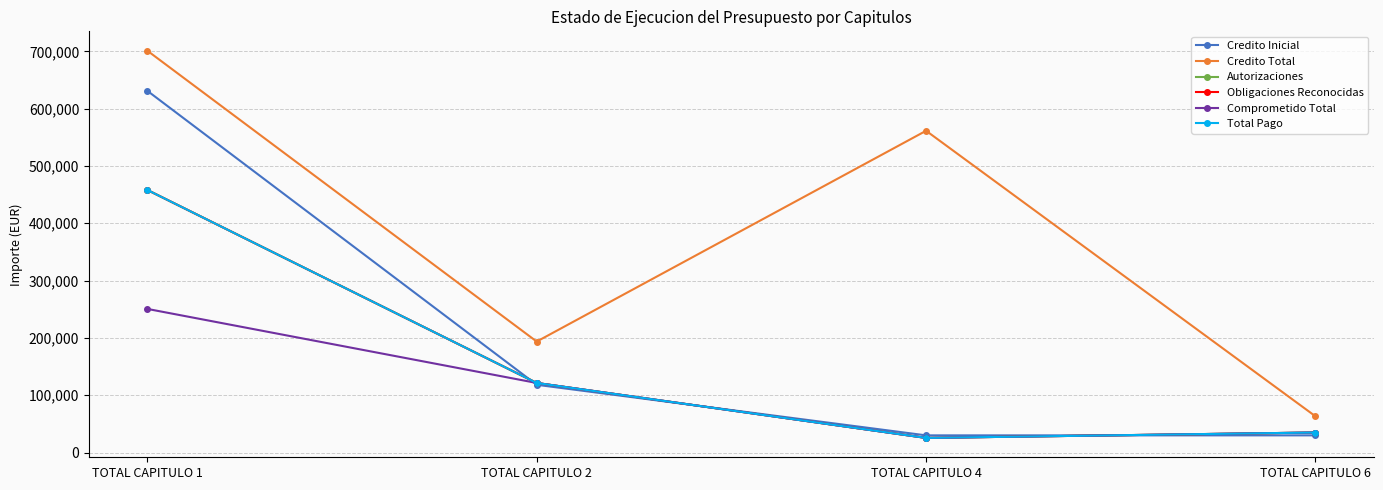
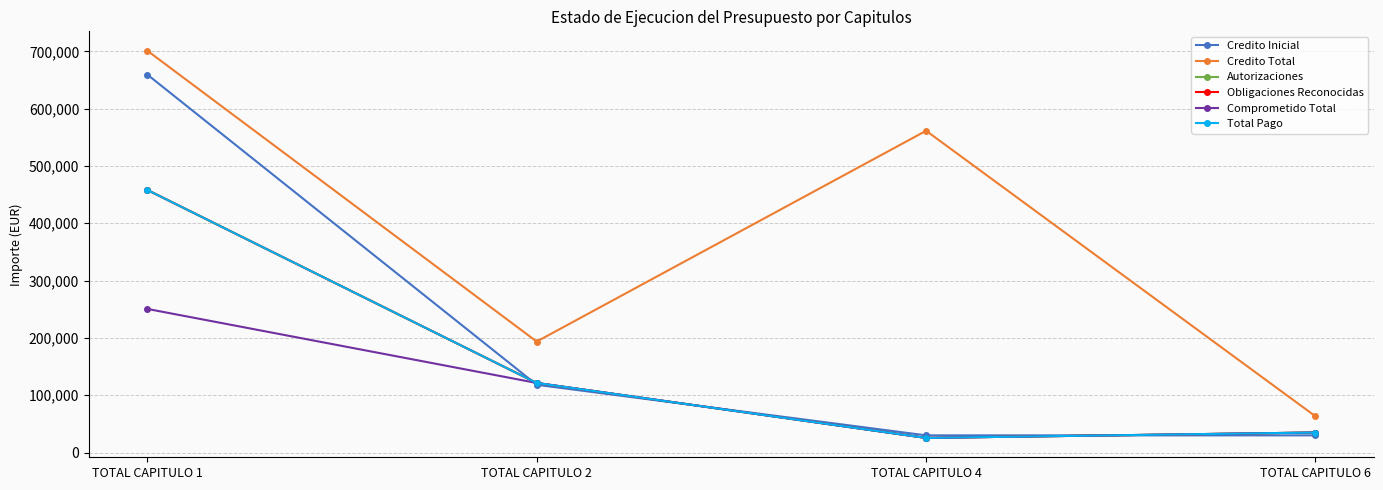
Credito Inicial, TOTAL CAPITULO 1: 630,000 -> 660,000
